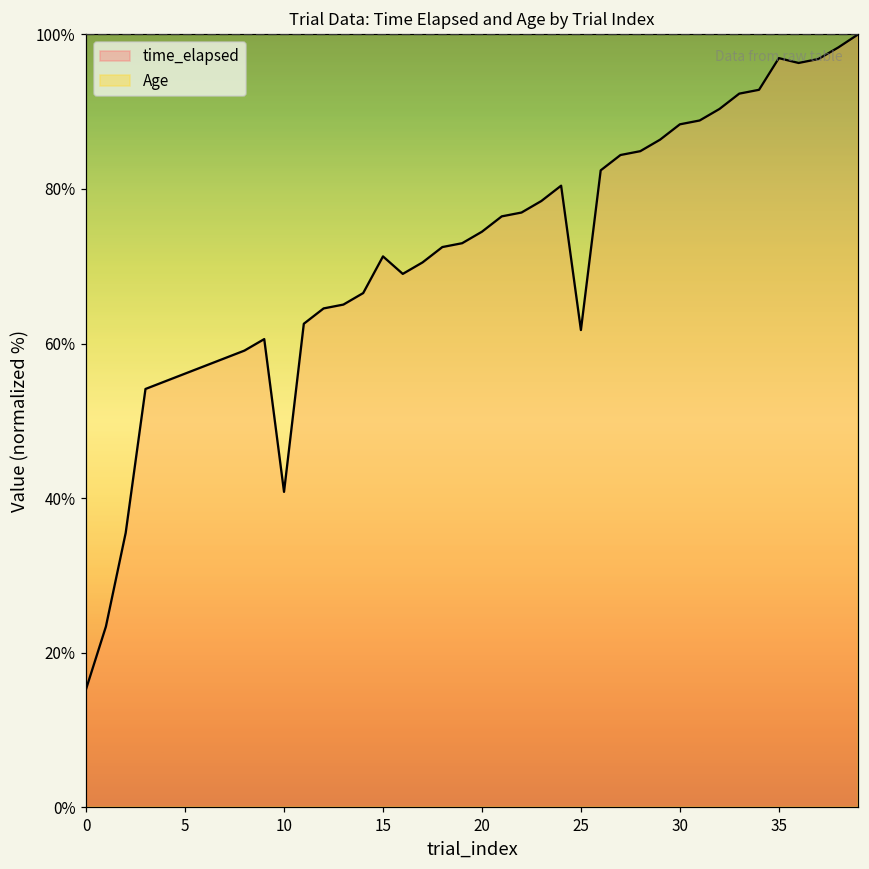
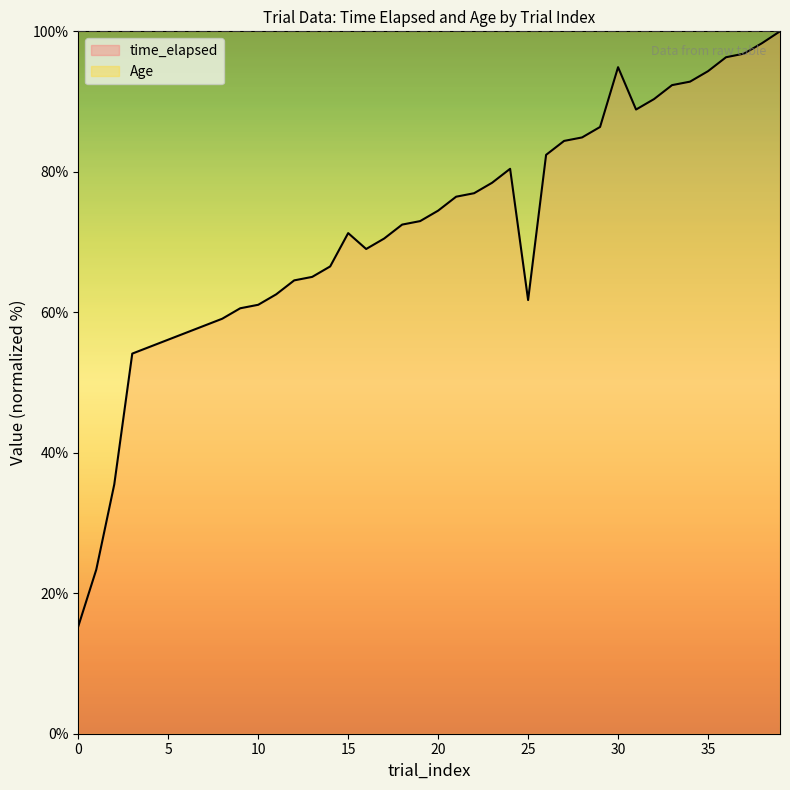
time_elapsed, 10: 41% -> 61%
time_elapsed, 30: 88% -> 95%
time_elapsed, 35: 97% -> 94%
